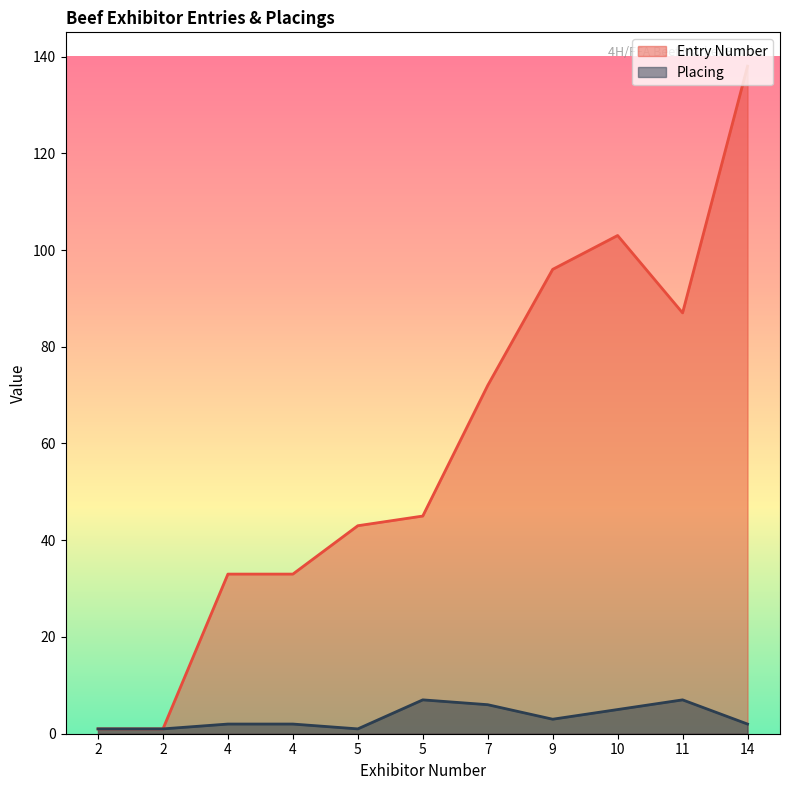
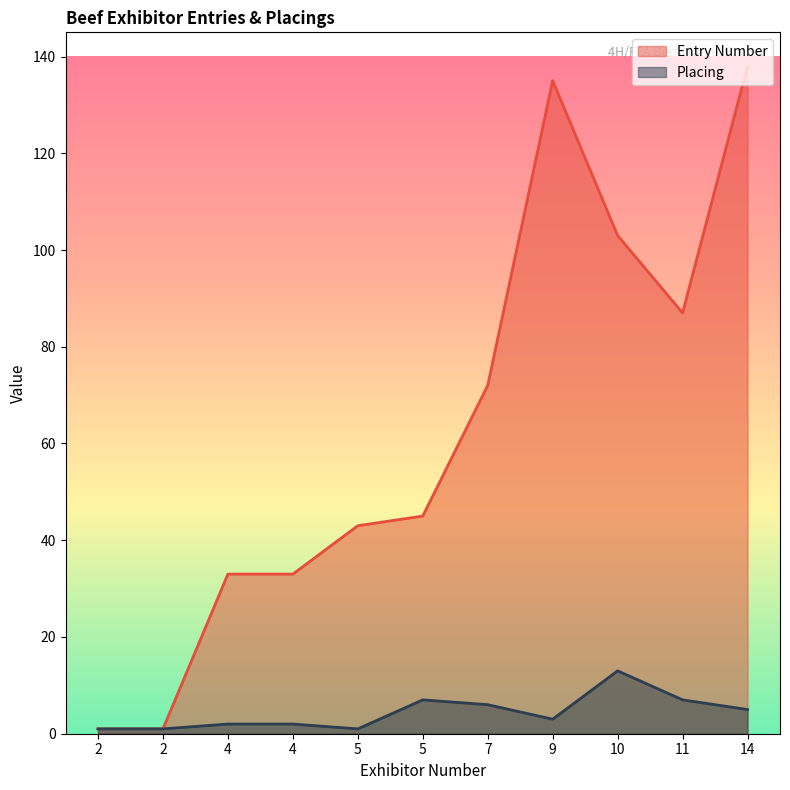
Entry Number, 9: 96 -> 135
Placing, 10: 5 -> 13
Placing, 14: 2 -> 5
